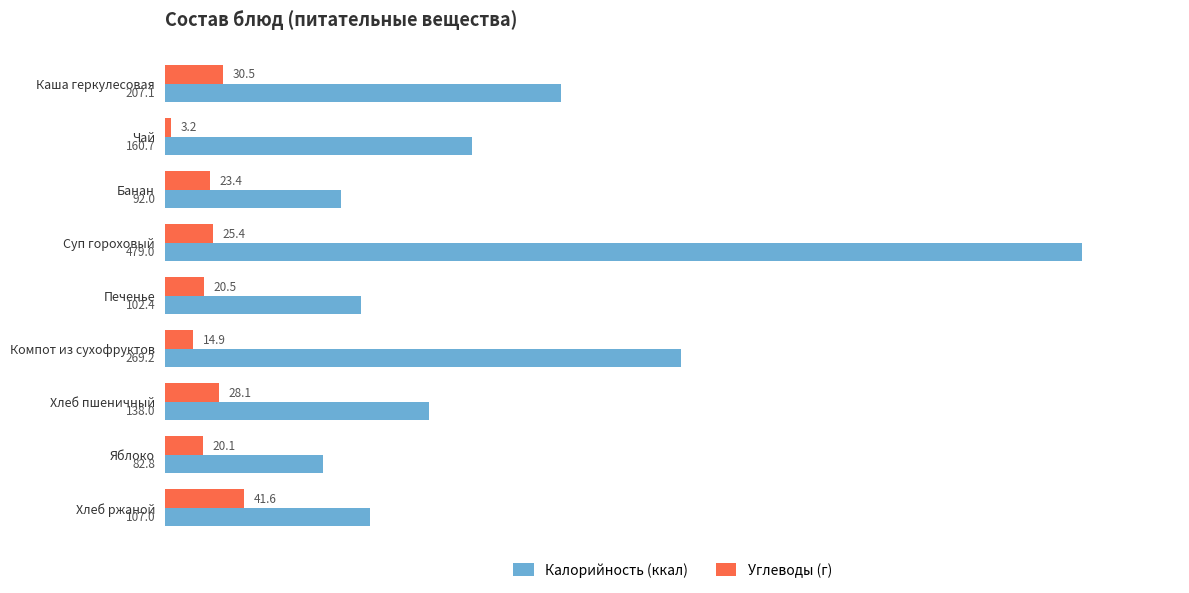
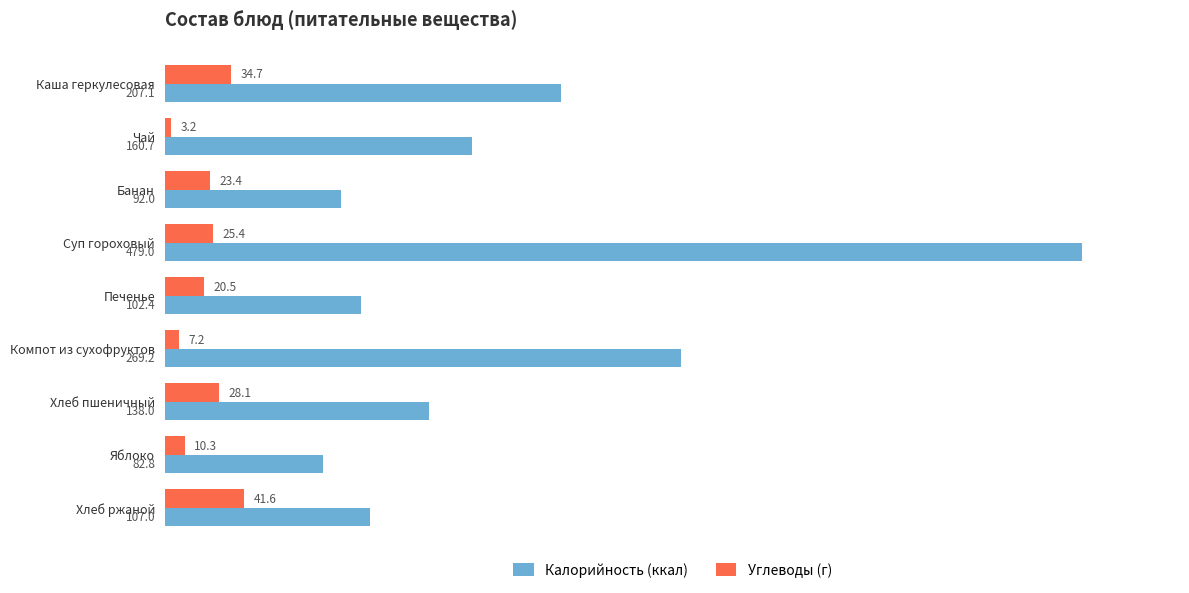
Углеводы (г), Каша геркулесовая: 30.5 -> 34.7
Углеводы (г), Компот из сухофруктов: 14.9 -> 7.2
Углеводы (г), Яблоко: 20.1 -> 10.3
